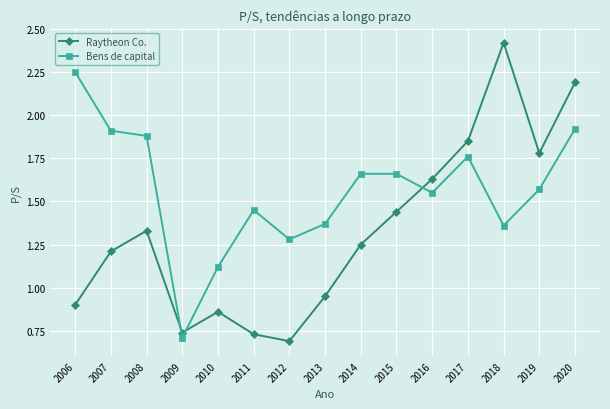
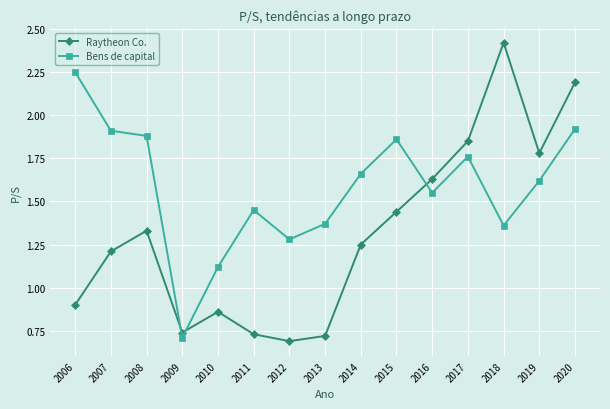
Raytheon Co., 2013: 0.95 -> 0.72
Bens de capital, 2015: 1.66 -> 1.86
Bens de capital, 2019: 1.57 -> 1.62
